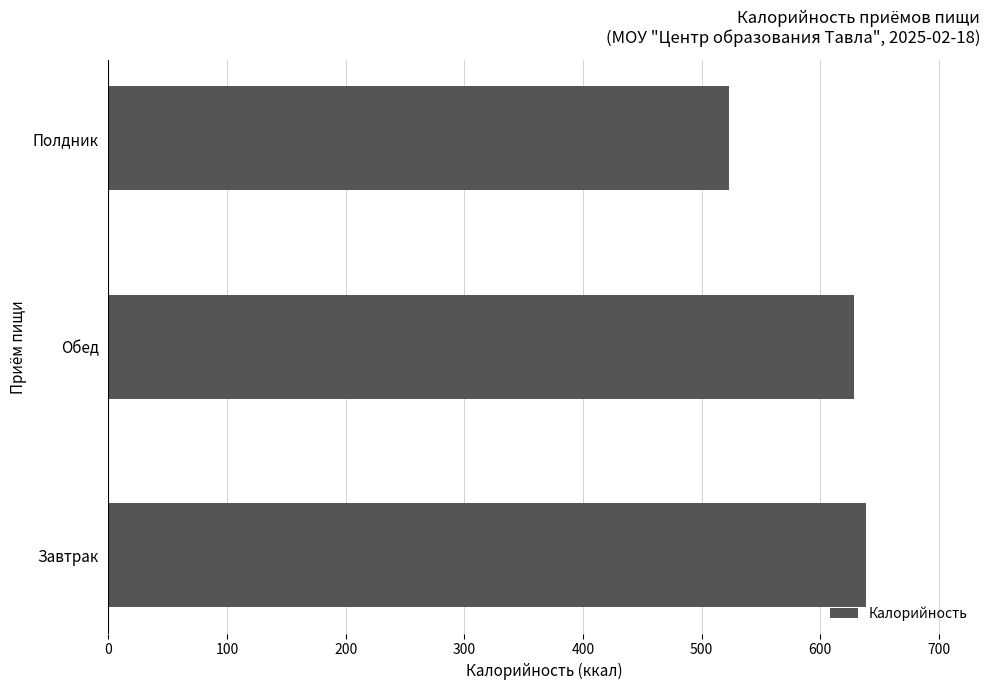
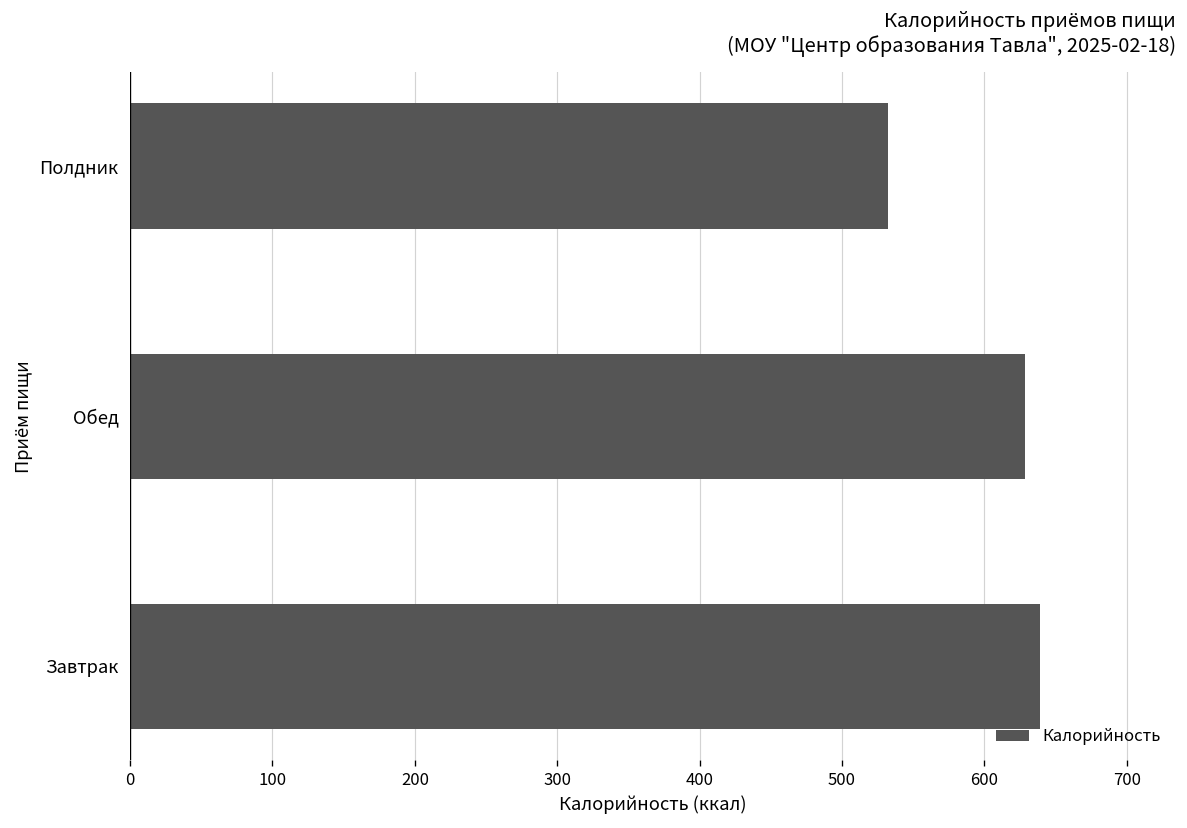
Полдник: 523 -> 532
